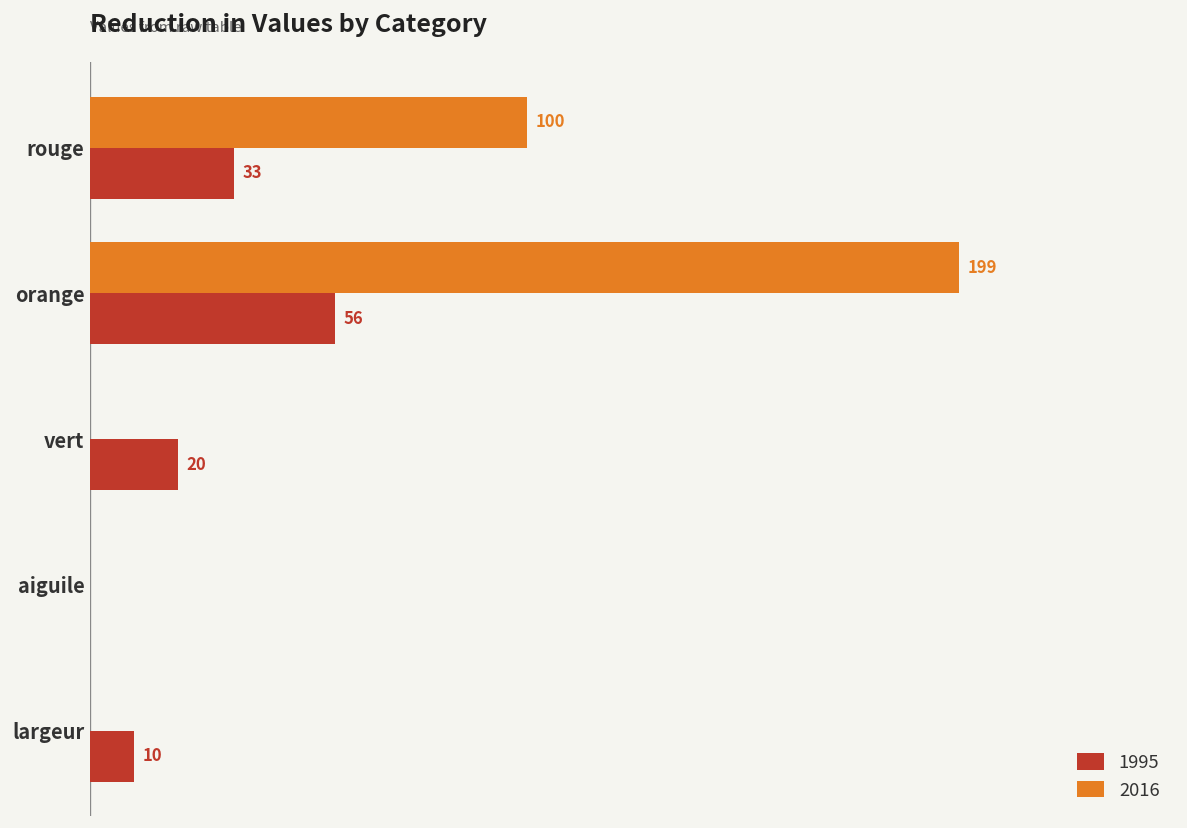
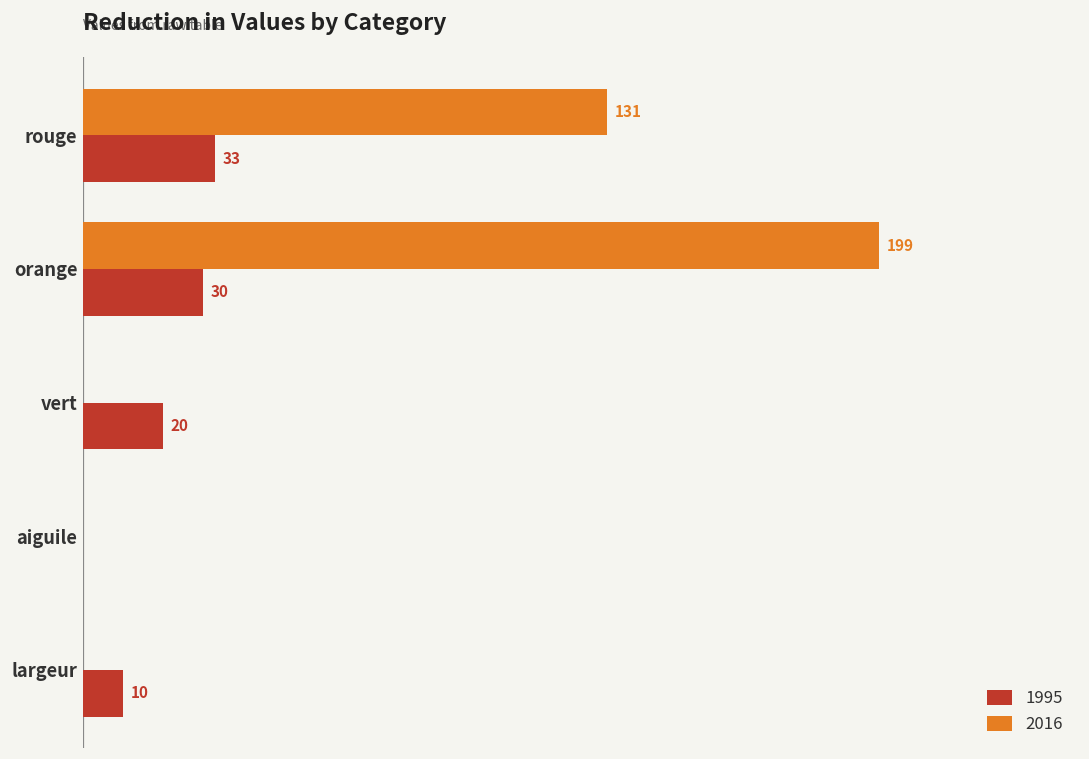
2016, rouge: 100 -> 131
1995, orange: 56 -> 30
